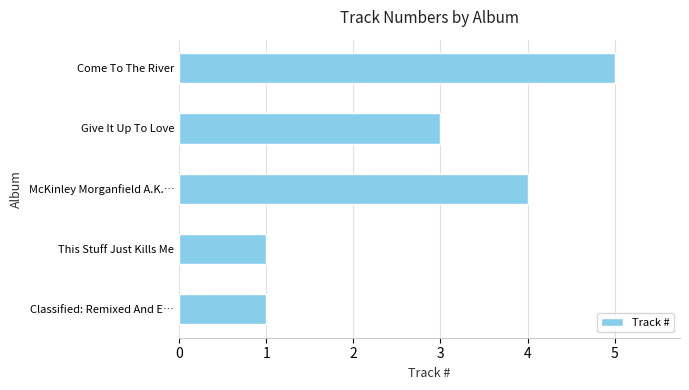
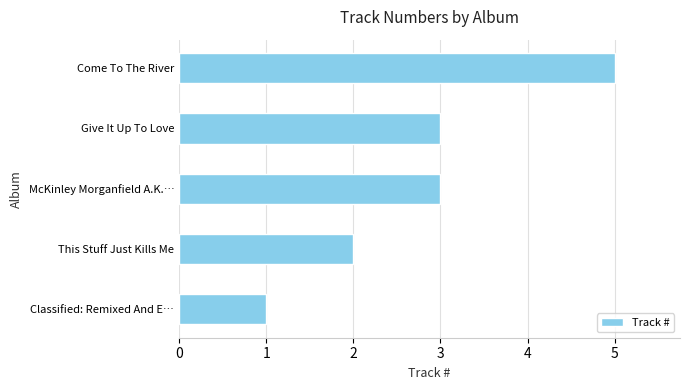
McKinley Morganfield A.K.…: 4 -> 3
This Stuff Just Kills Me: 1 -> 2
